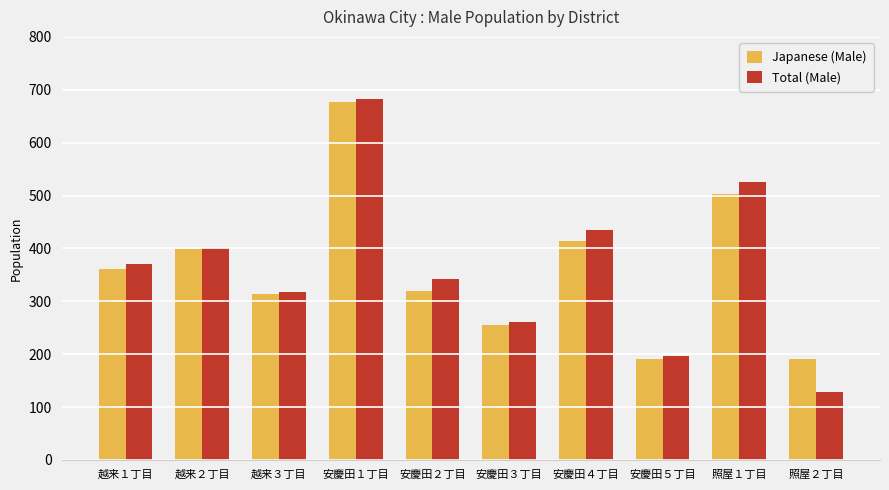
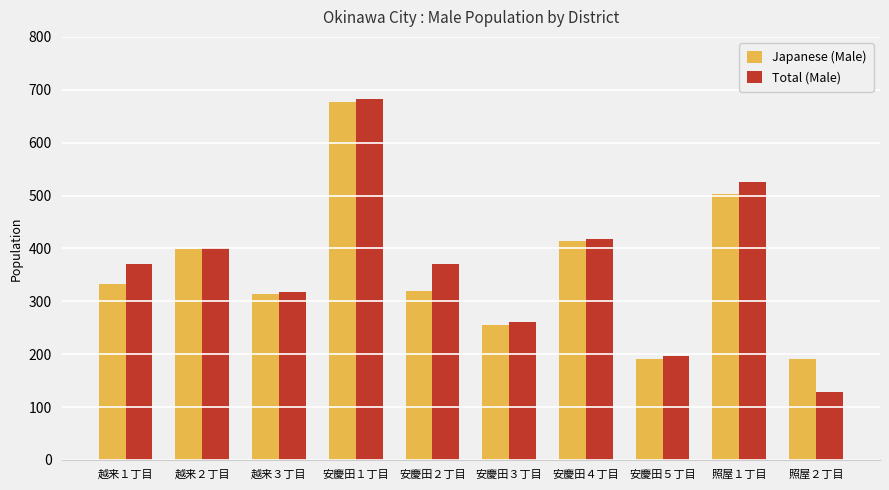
Japanese (Male), 越来１丁目: 360 -> 330
Total (Male), 安慶田２丁目: 340 -> 370
Total (Male), 安慶田４丁目: 430 -> 420
